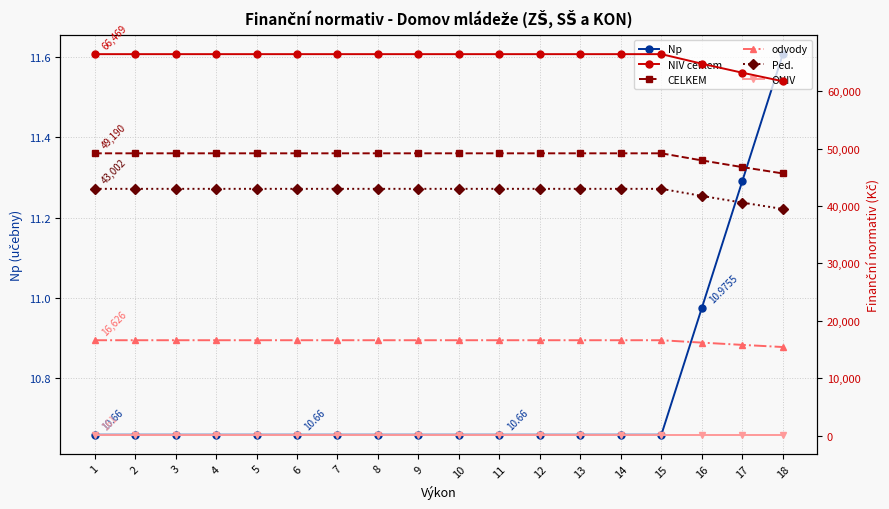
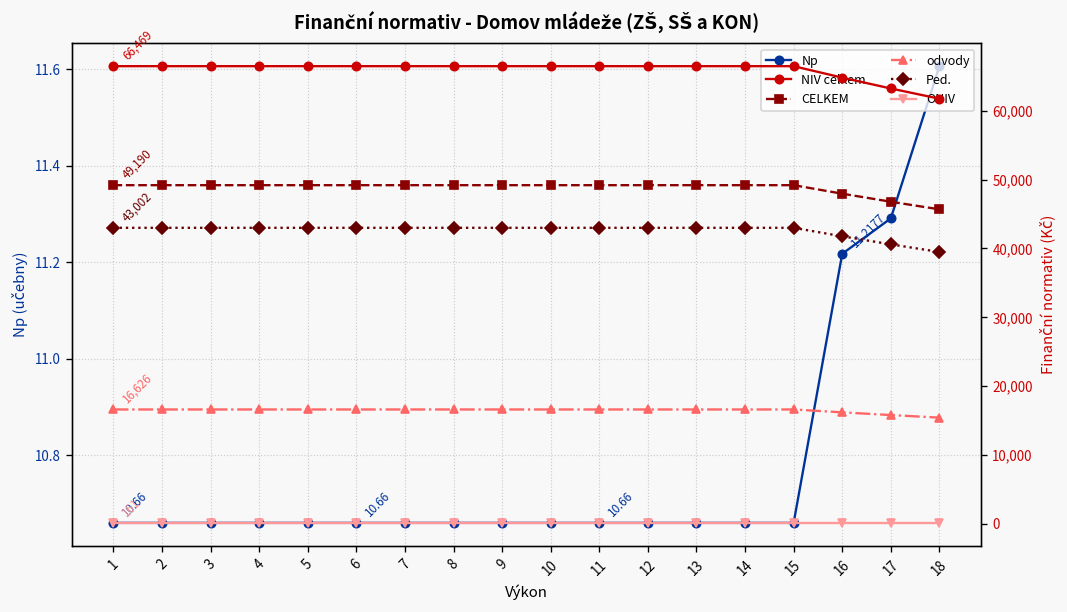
Np, 16: 10.9755 -> 11.2177
